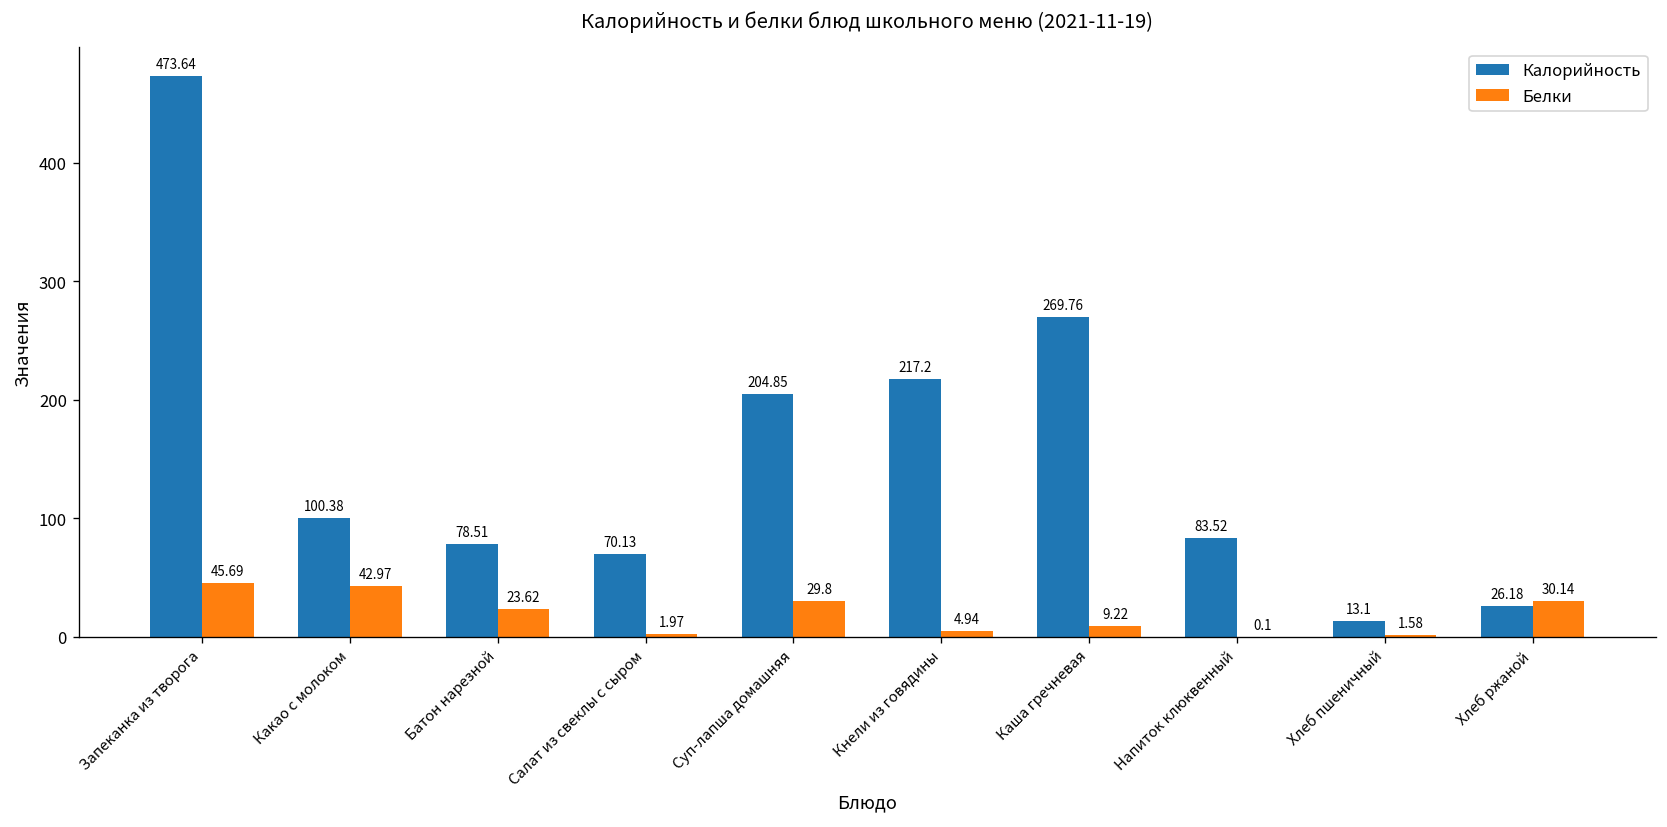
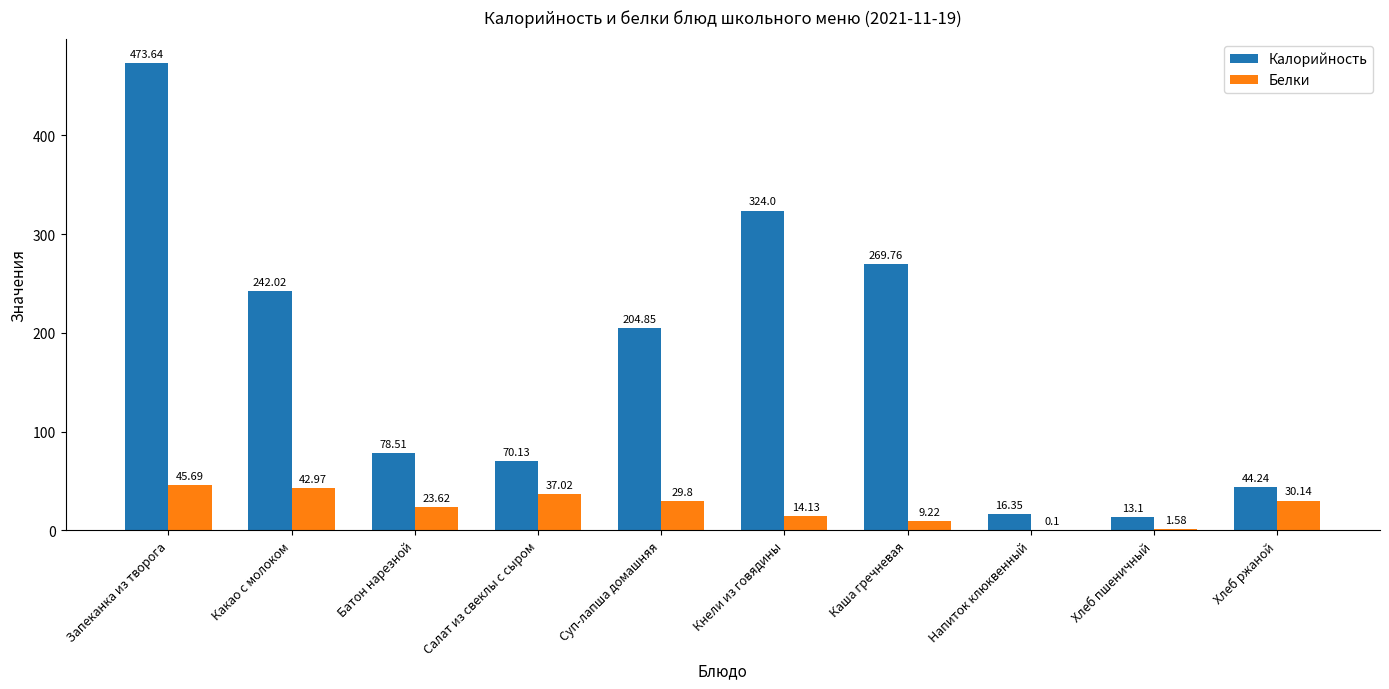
Калорийность, Какао с молоком: 100.38 -> 242.02
Белки, Салат из свеклы с сыром: 1.97 -> 37.02
Калорийность, Кнели из говядины: 217.2 -> 324.0
Белки, Кнели из говядины: 4.94 -> 14.13
Калорийность, Напиток клюквенный: 83.52 -> 16.35
Калорийность, Хлеб ржаной: 26.18 -> 44.24
